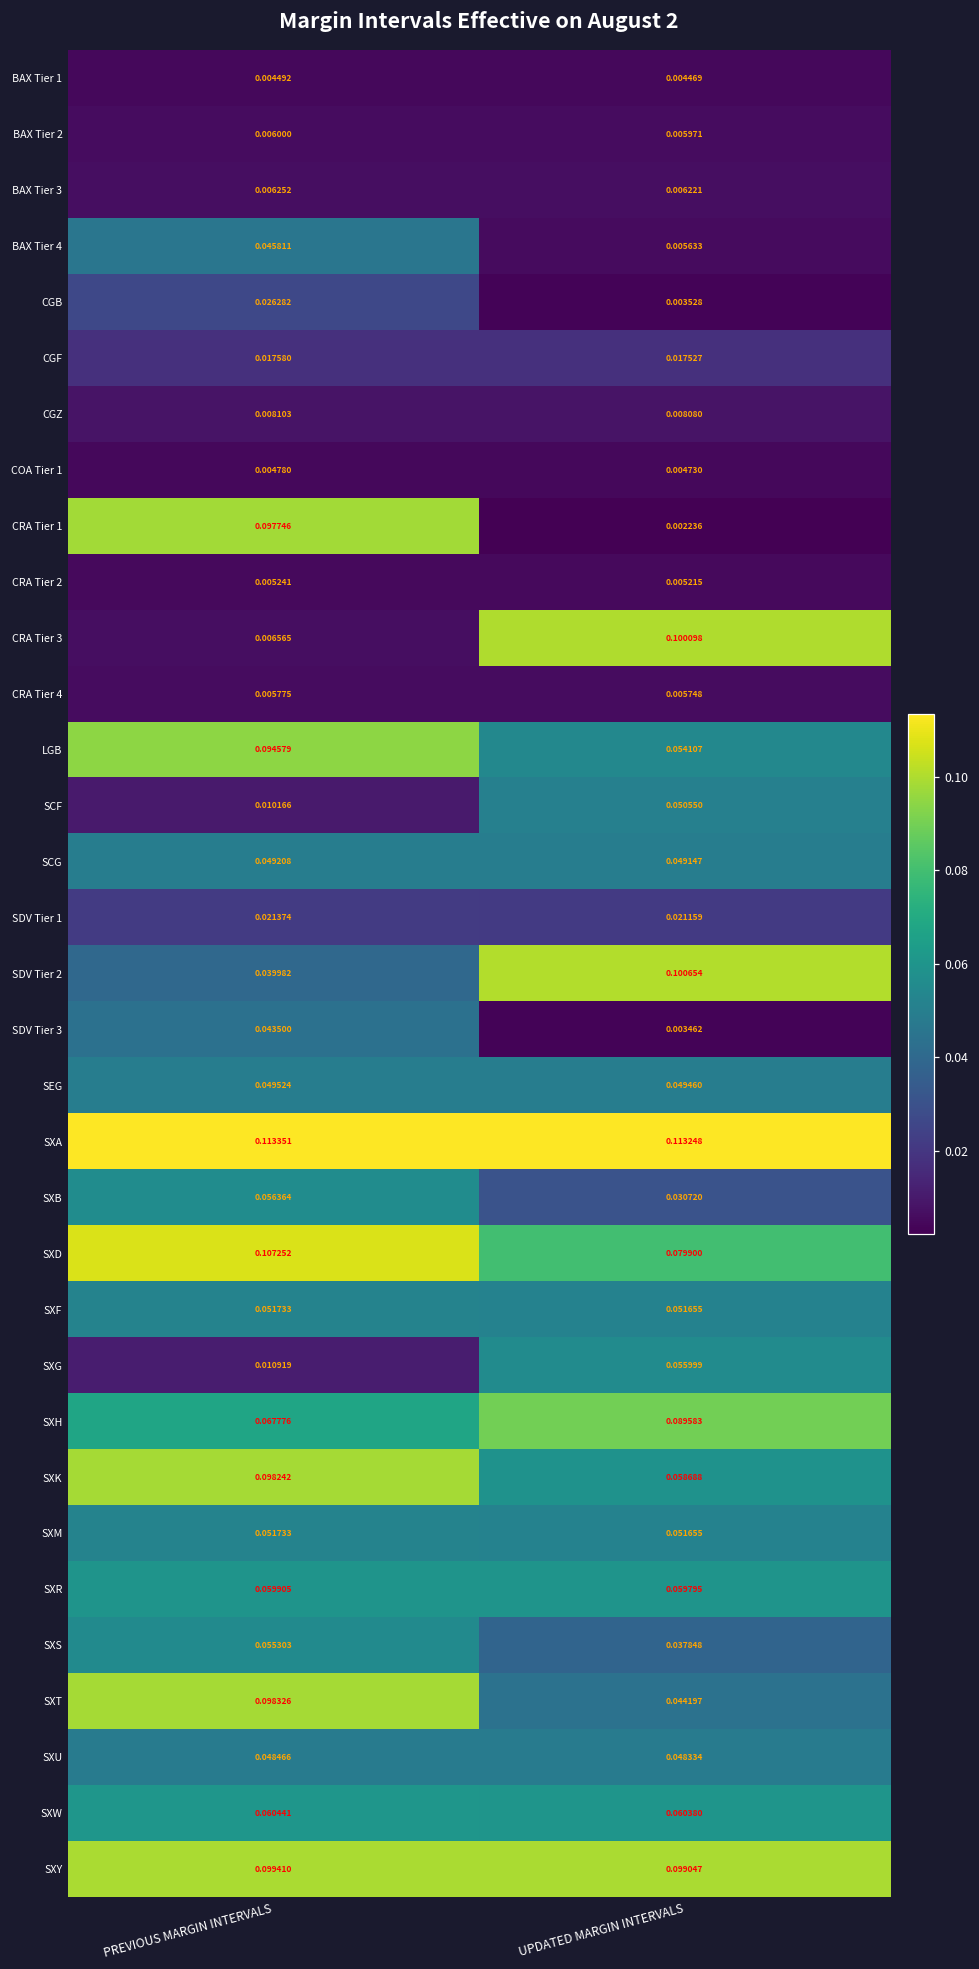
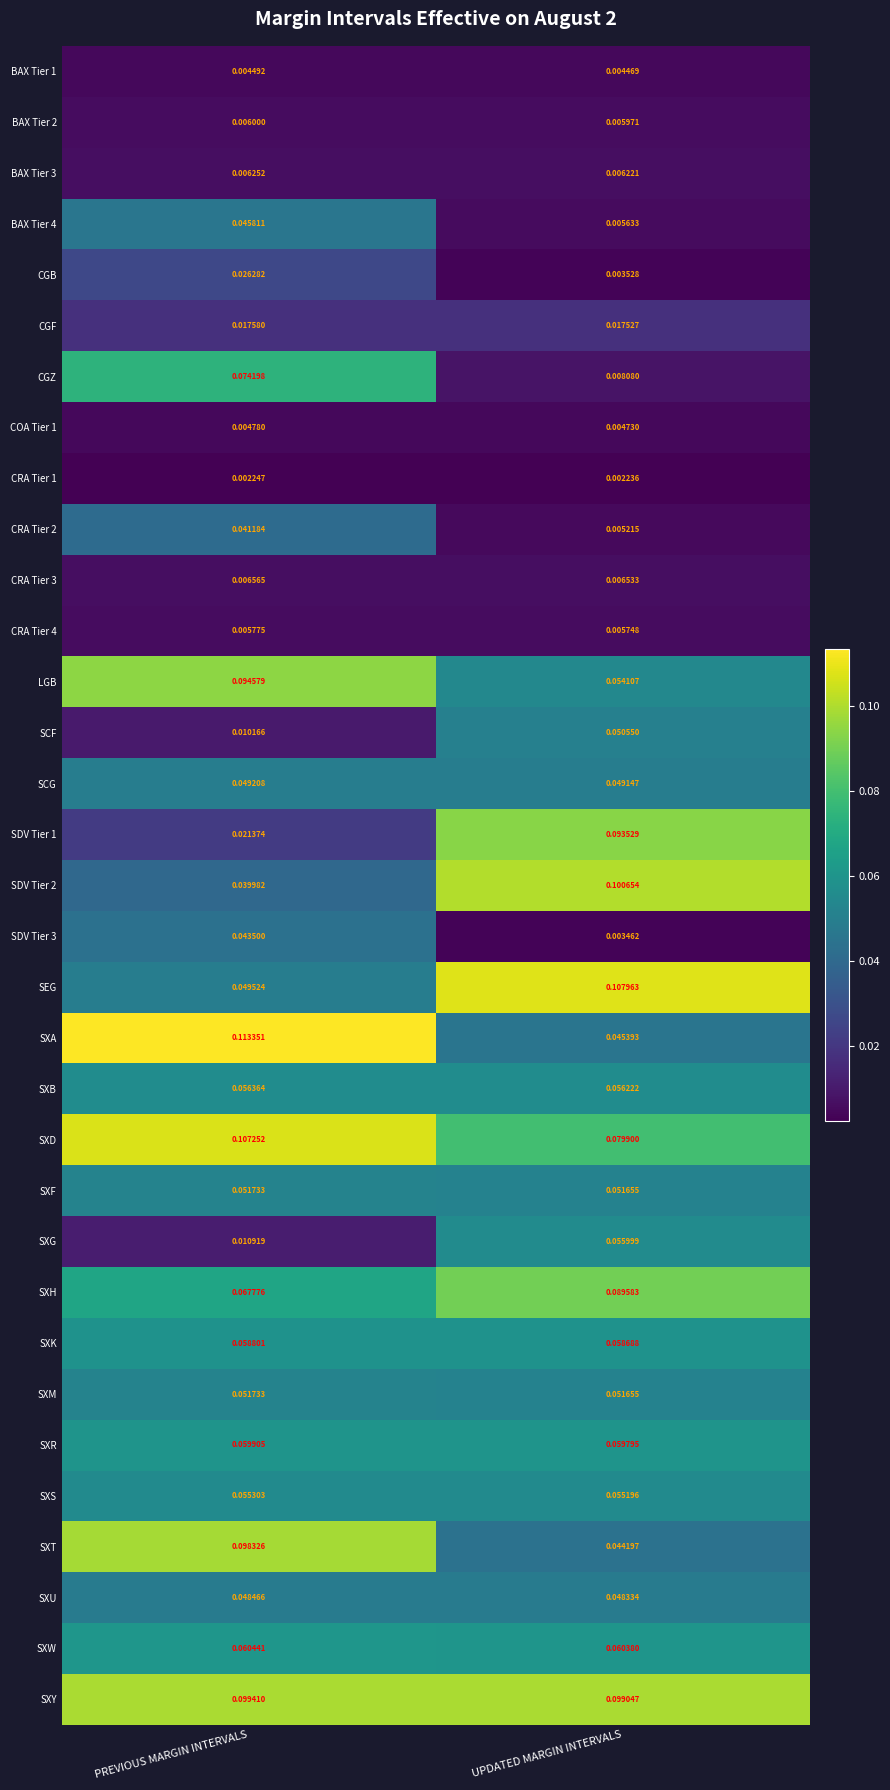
CGZ, PREVIOUS MARGIN INTERVALS: 0.008103 -> 0.074198
CRA Tier 1, PREVIOUS MARGIN INTERVALS: 0.097746 -> 0.002247
CRA Tier 2, PREVIOUS MARGIN INTERVALS: 0.005241 -> 0.041184
CRA Tier 3, UPDATED MARGIN INTERVALS: 0.100098 -> 0.006533
SDV Tier 1, UPDATED MARGIN INTERVALS: 0.021159 -> 0.093529
SEG, UPDATED MARGIN INTERVALS: 0.049460 -> 0.107963
SXA, UPDATED MARGIN INTERVALS: 0.113248 -> 0.045393
SXB, UPDATED MARGIN INTERVALS: 0.030720 -> 0.056222
SXK, PREVIOUS MARGIN INTERVALS: 0.098242 -> 0.058801
SXS, UPDATED MARGIN INTERVALS: 0.037848 -> 0.055196
